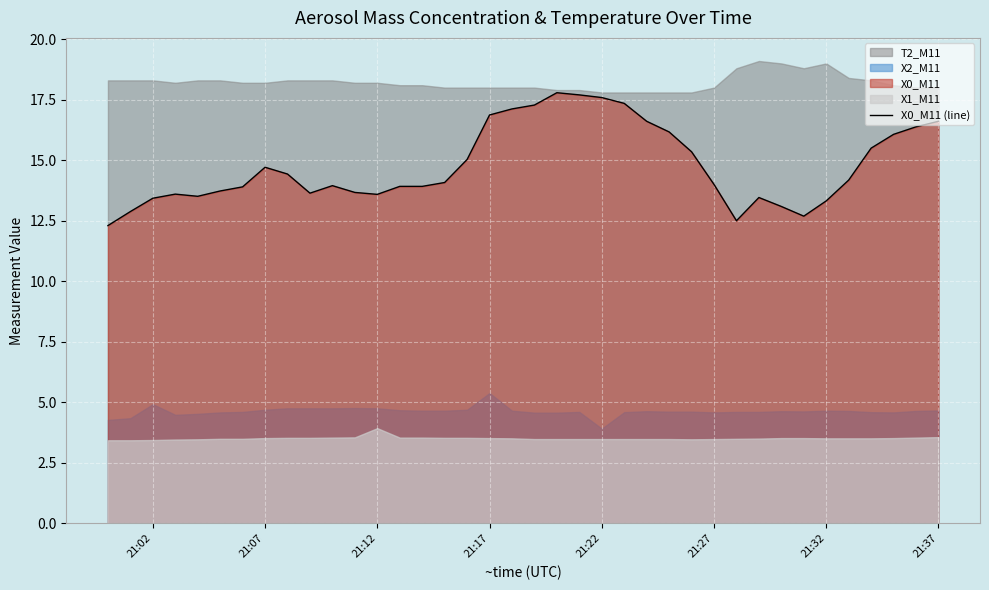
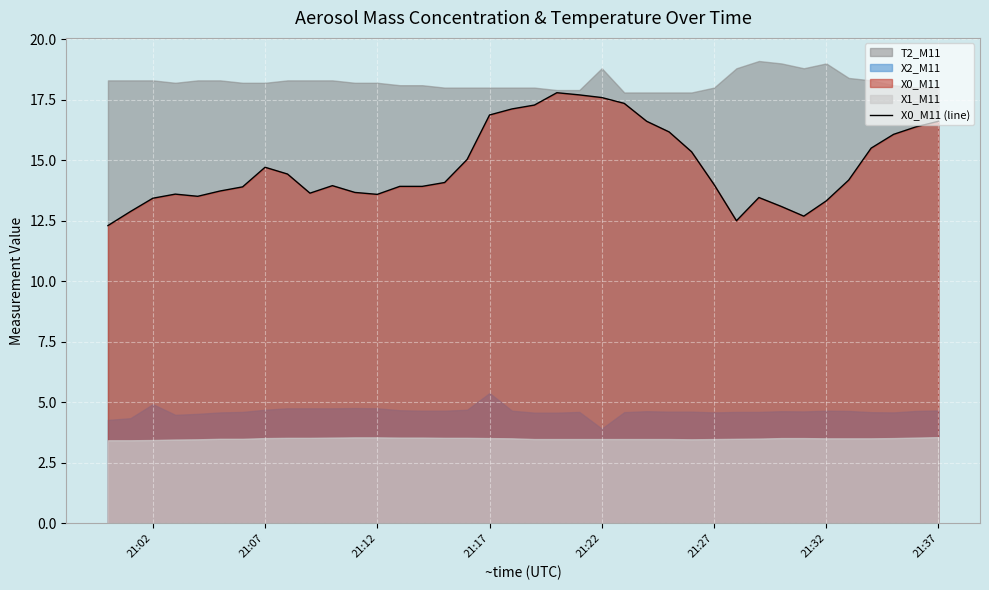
X1_M11, 21:12: 3.9 -> 3.6
T2_M11, 21:22: 17.8 -> 18.8
